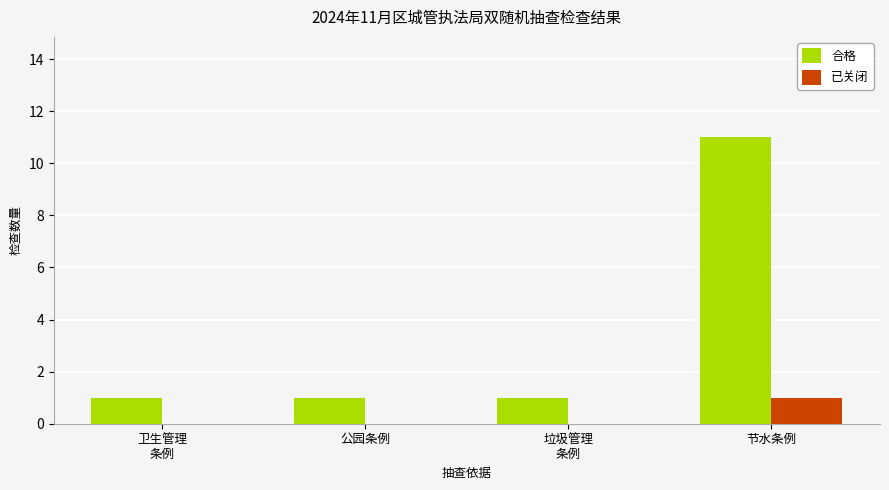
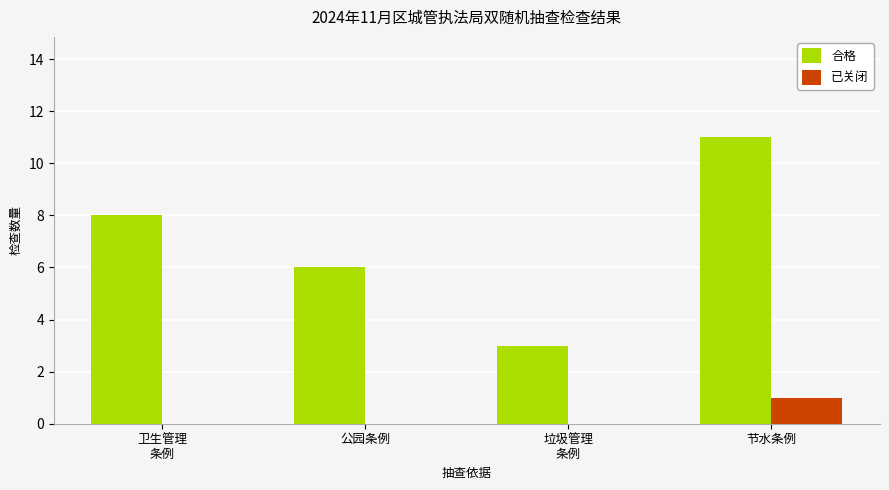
合格, 卫生管理 条例: 1 -> 8
合格, 公园条例: 1 -> 6
合格, 垃圾管理 条例: 1 -> 3
